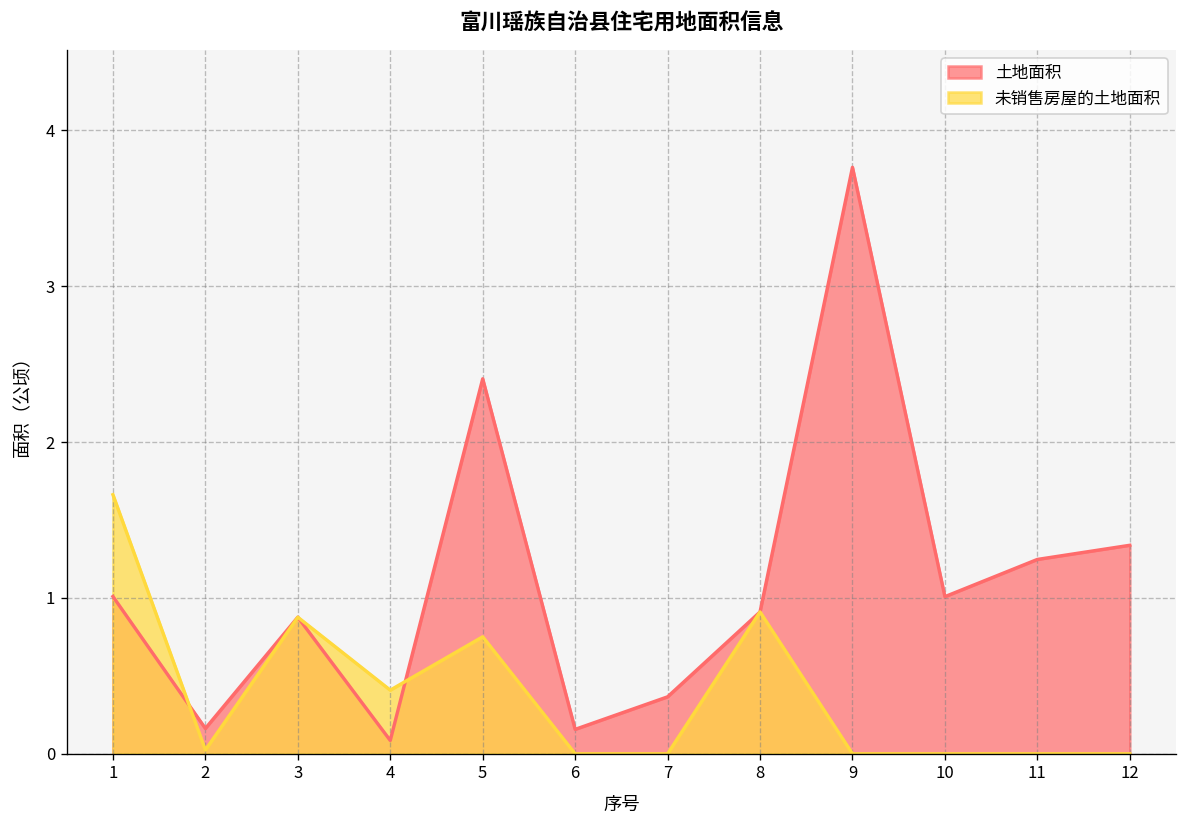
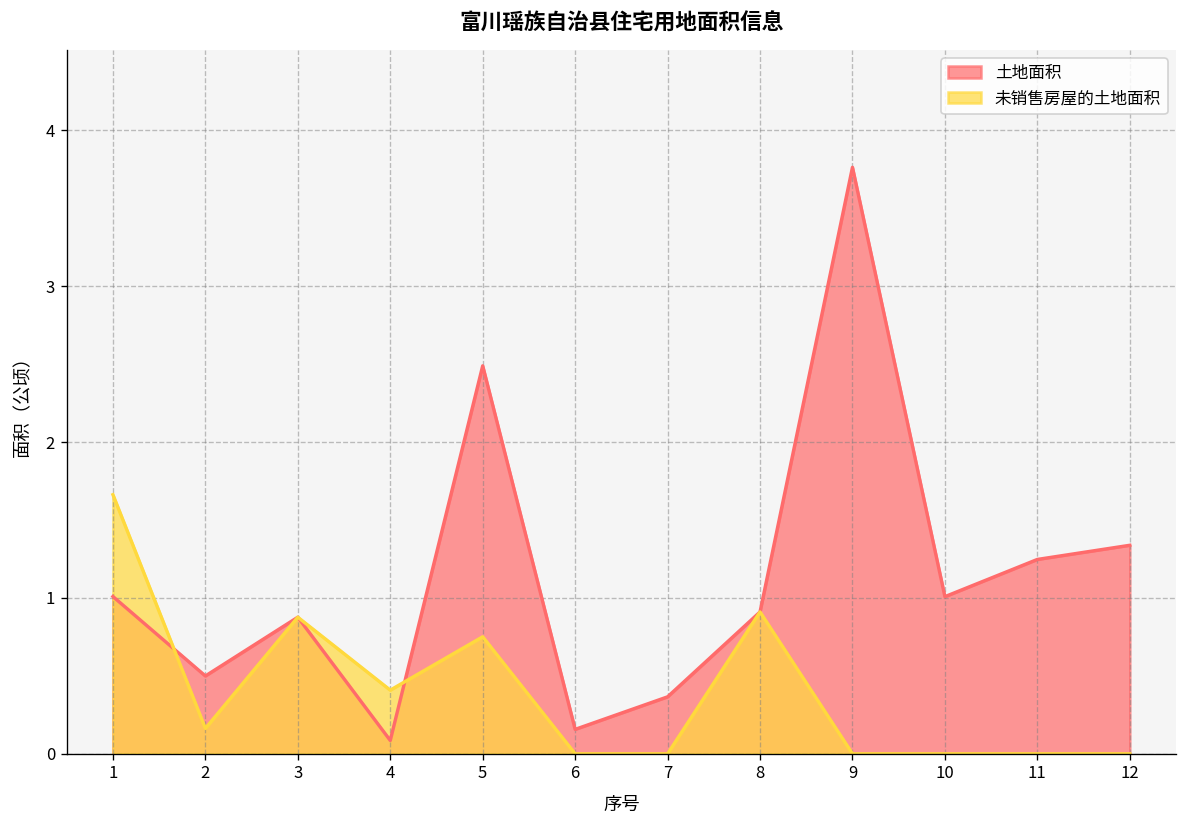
土地面积, 2: 0.16 -> 0.50
未销售房屋的土地面积, 2: 0.02 -> 0.16
土地面积, 5: 2.41 -> 2.49
